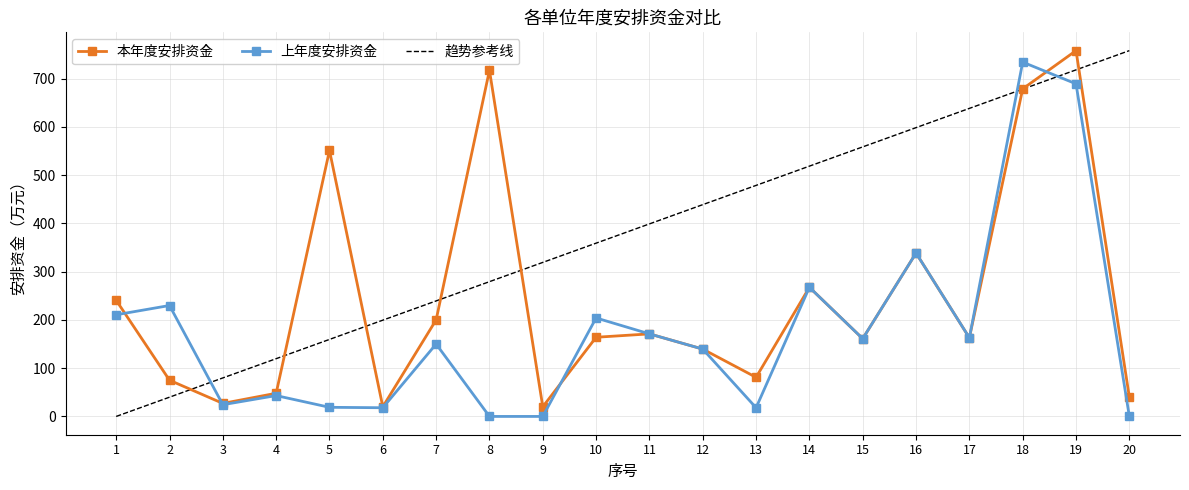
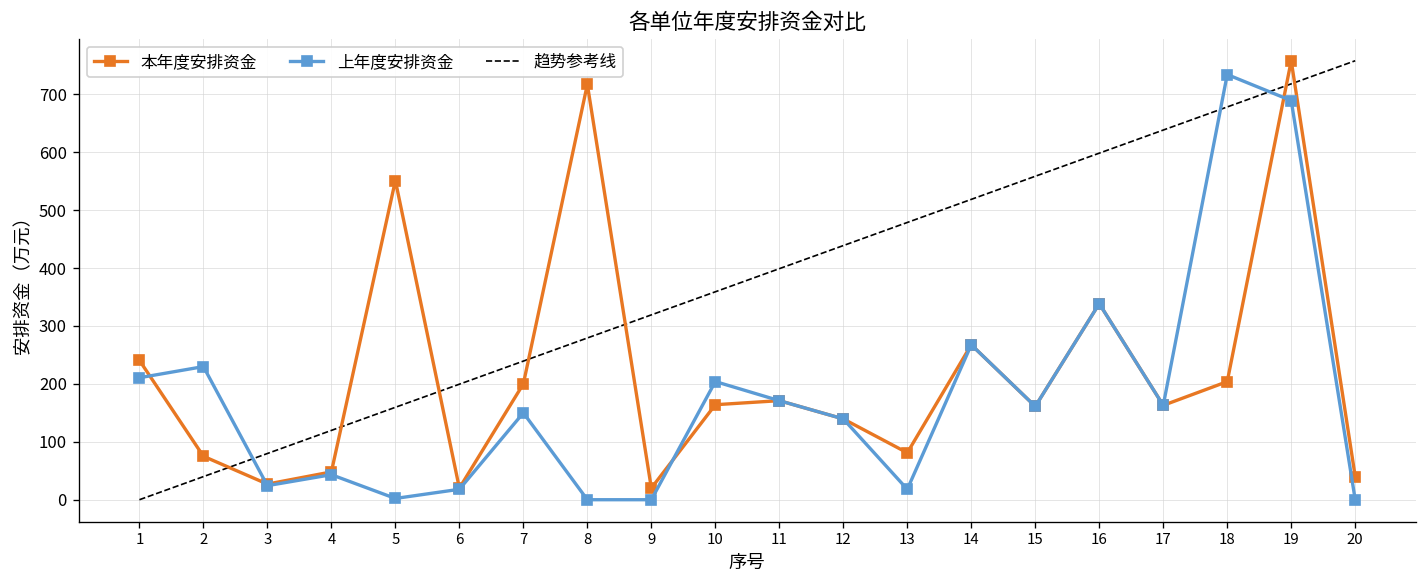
上年度安排资金, 5: 20 -> 0
本年度安排资金, 18: 680 -> 200
